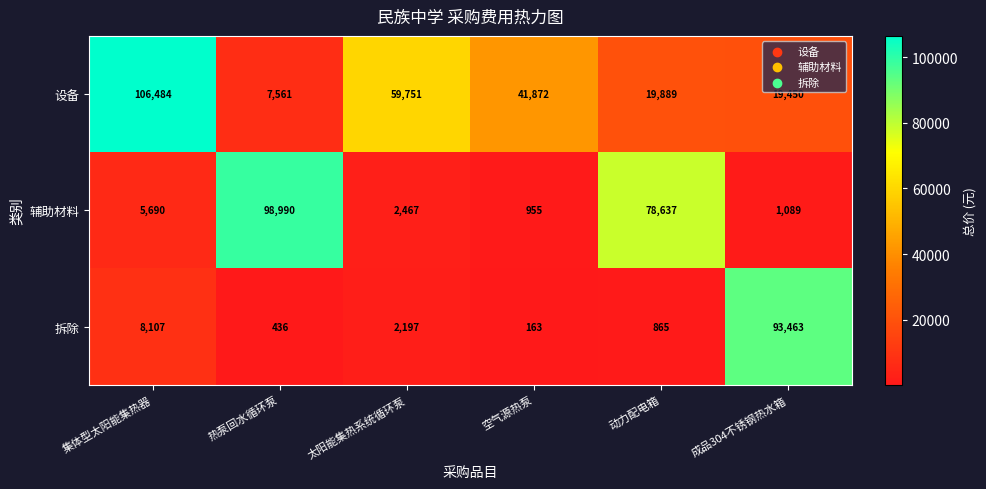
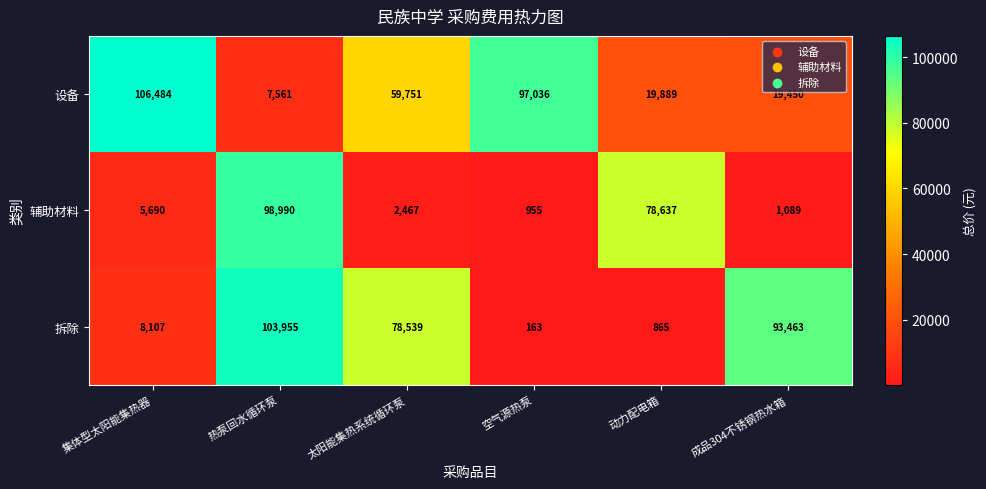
设备, 空气源热泵: 41,872 -> 97,036
拆除, 热泵回水循环泵: 436 -> 103,955
拆除, 太阳能集热系统循环泵: 2,197 -> 78,539
